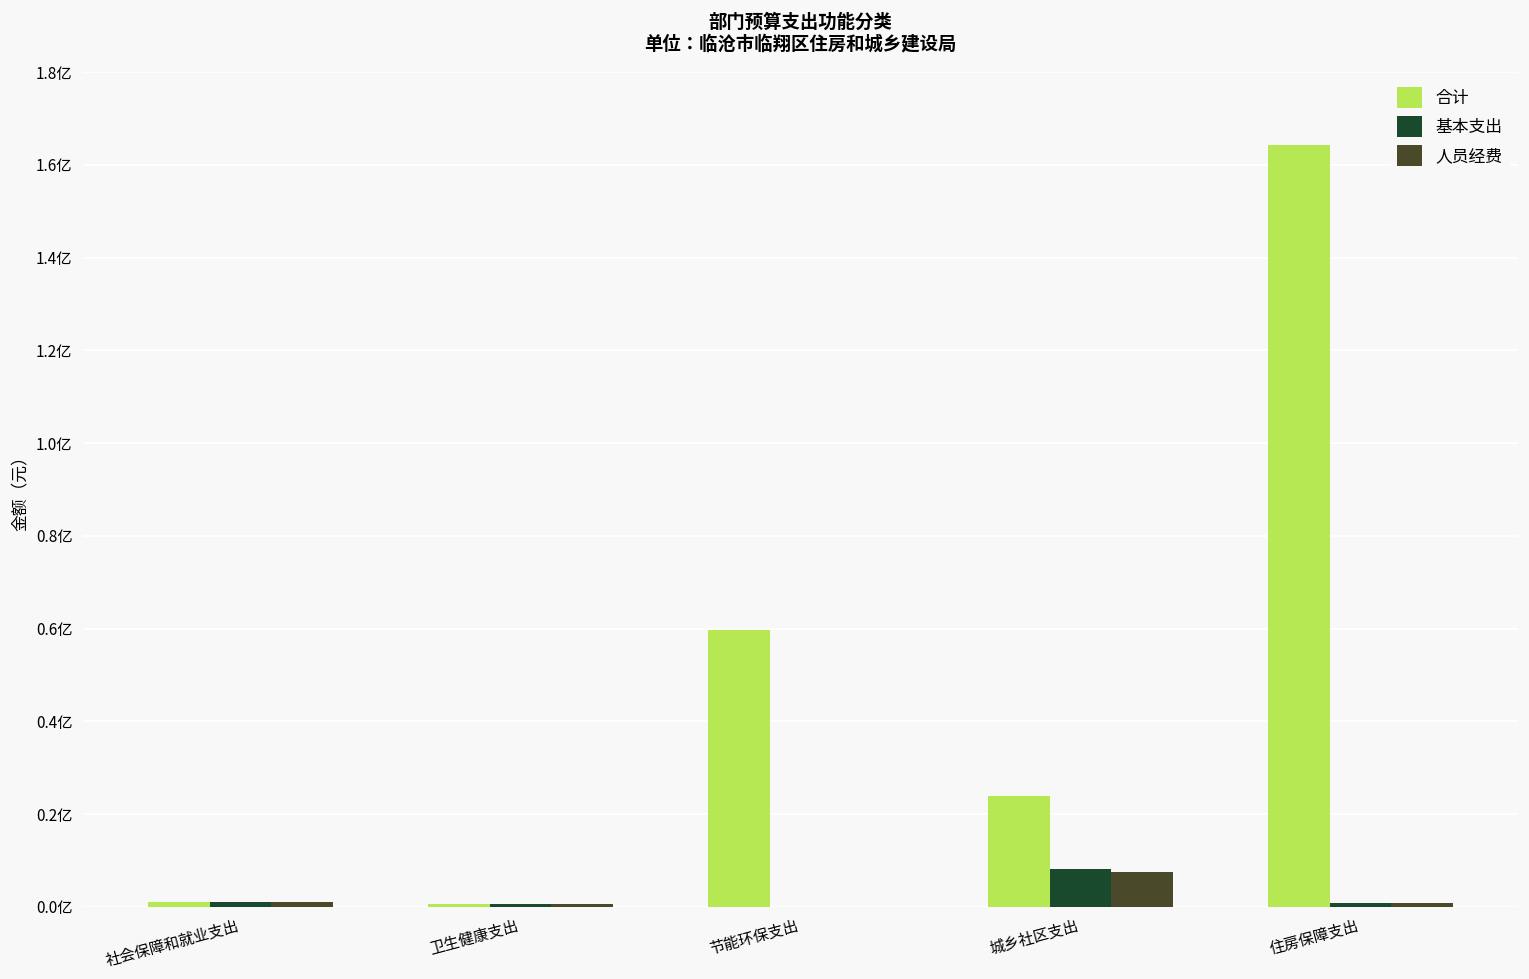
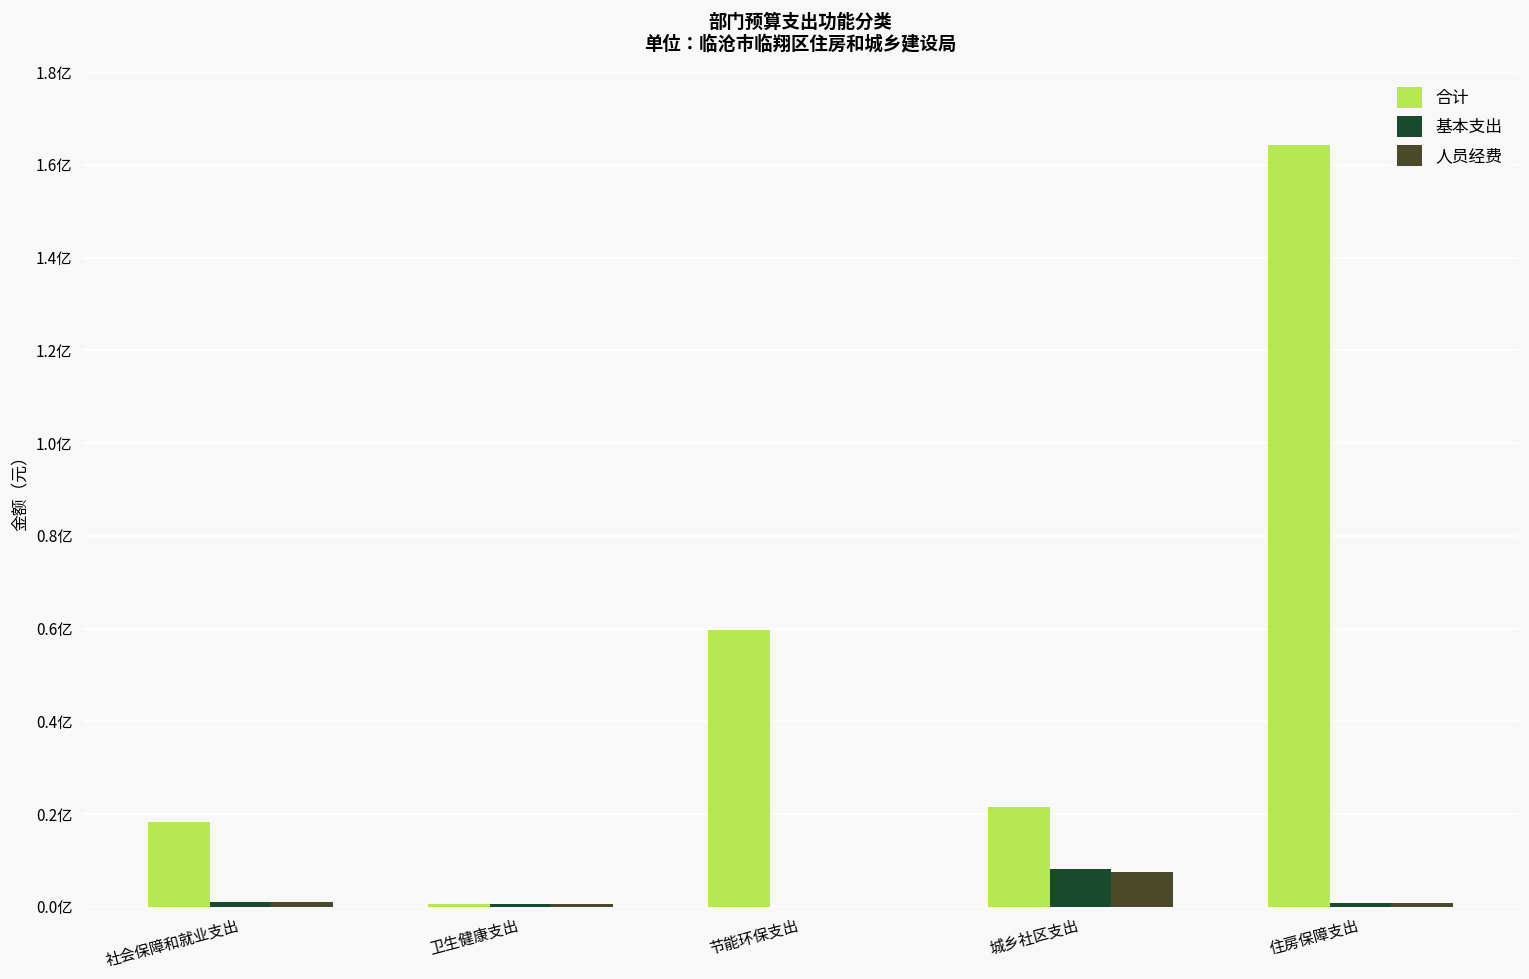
合计, 社会保障和就业支出: 0.01亿 -> 0.18亿
合计, 城乡社区支出: 0.24亿 -> 0.22亿
